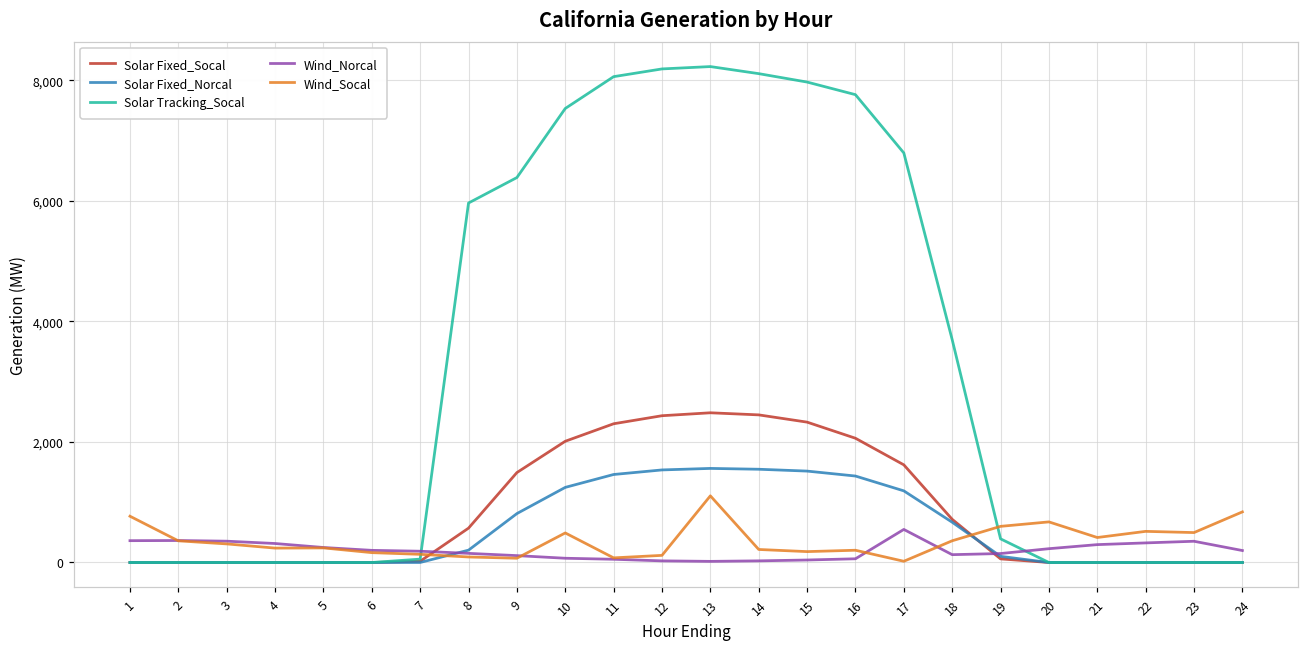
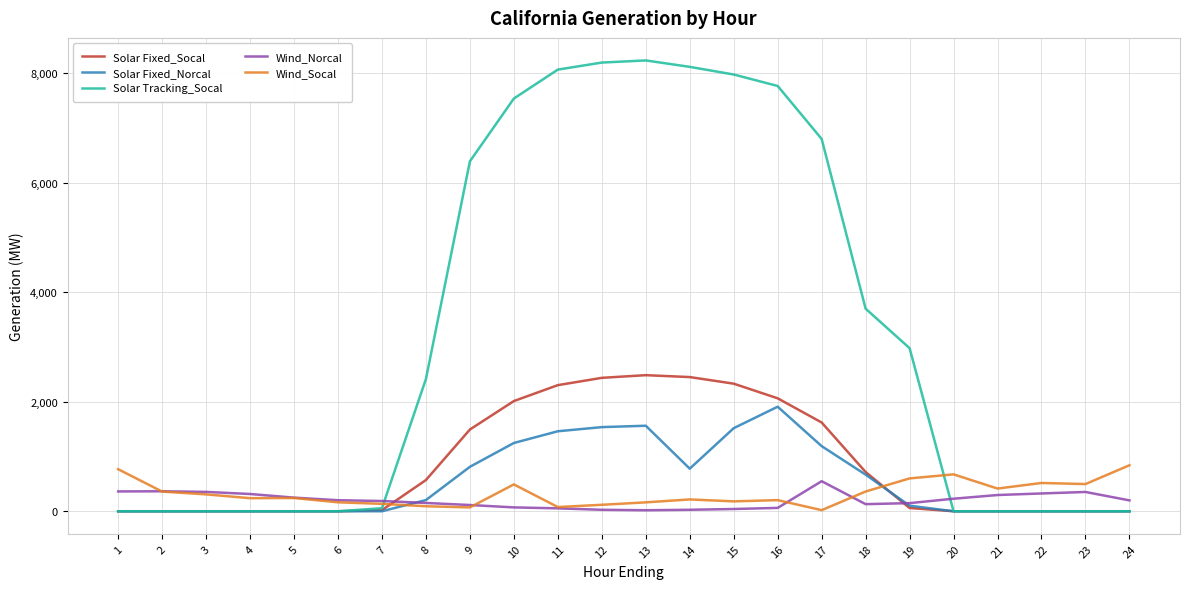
Solar Tracking_Socal, 8: 6,000 -> 2,400
Wind_Socal, 13: 1,100 -> 200
Solar Fixed_Norcal, 14: 1,500 -> 800
Solar Fixed_Norcal, 16: 1,400 -> 1,900
Solar Tracking_Socal, 19: 400 -> 3,000
